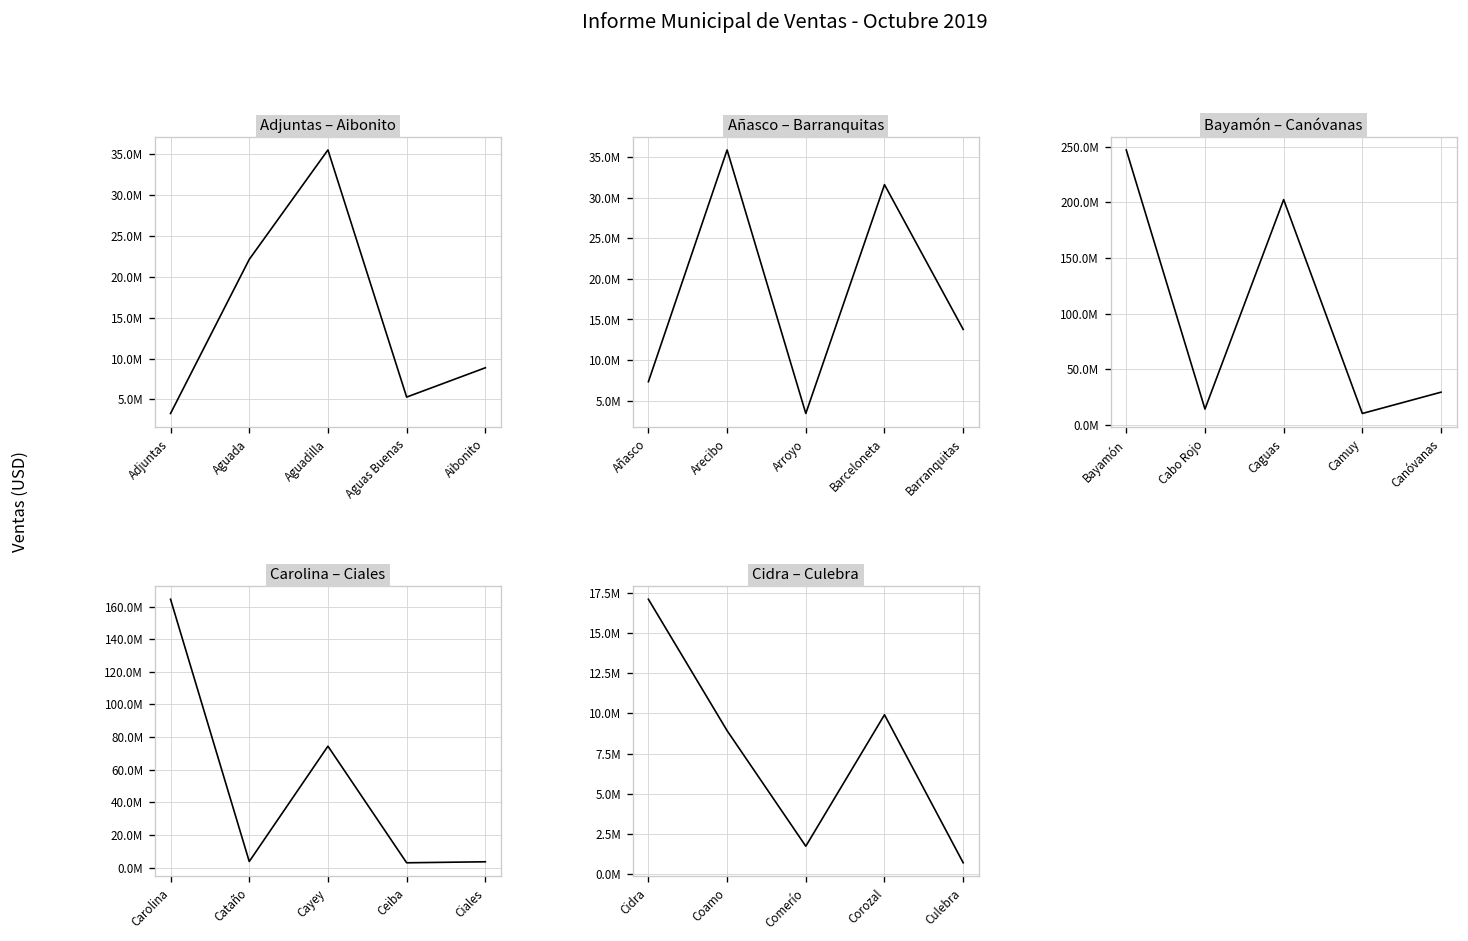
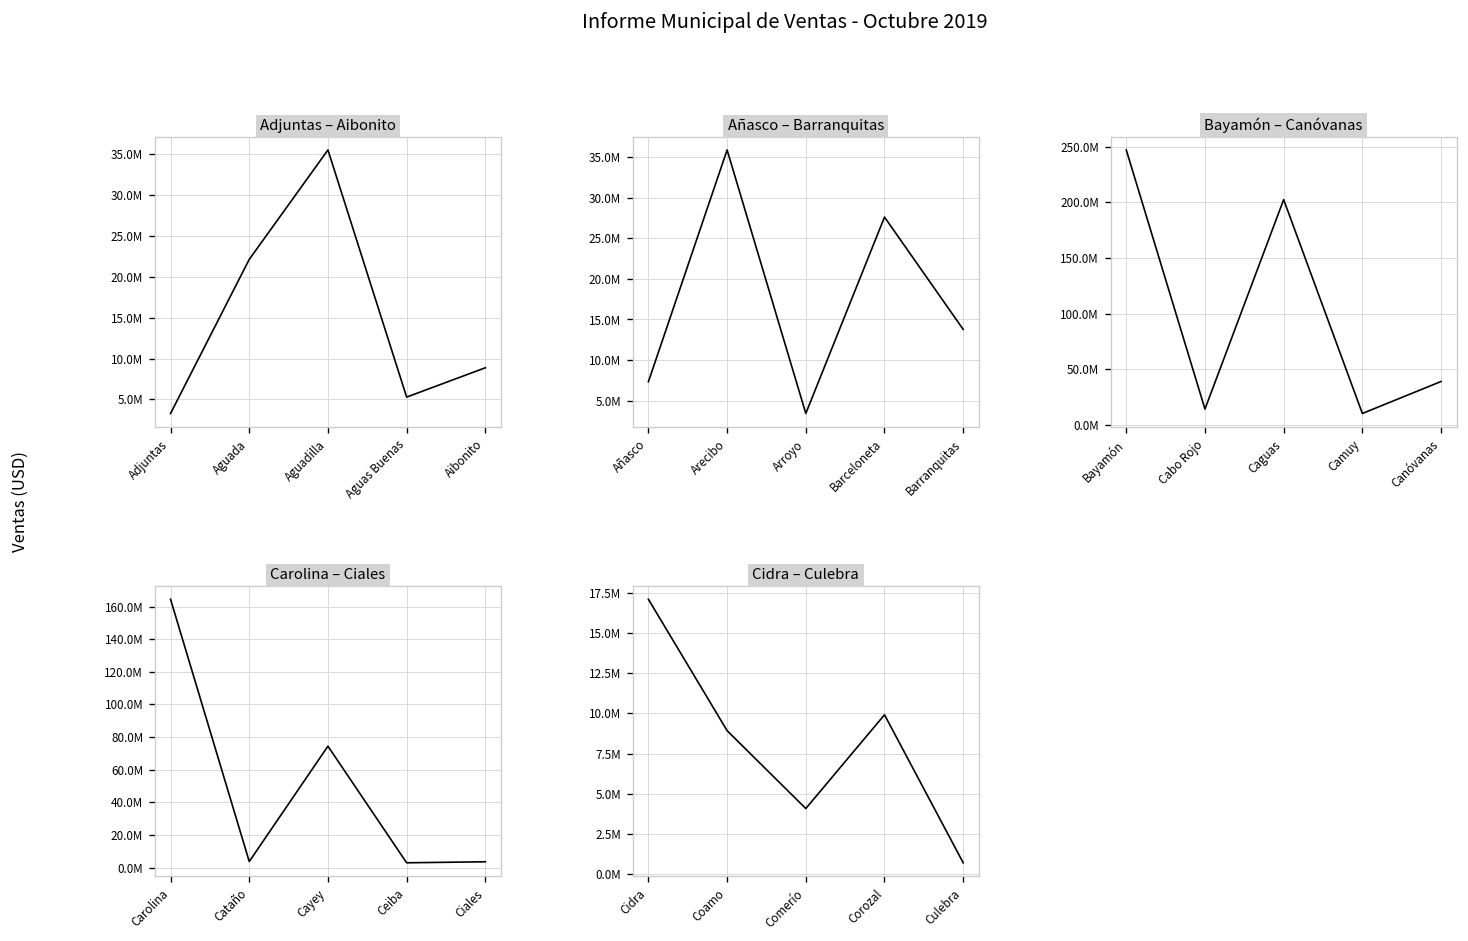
Añasco – Barranquitas, Barceloneta: 32000000 -> 28000000
Bayamón – Canóvanas, Canóvanas: 30000000 -> 40000000
Cidra – Culebra, Comerío: 1700000 -> 4100000
